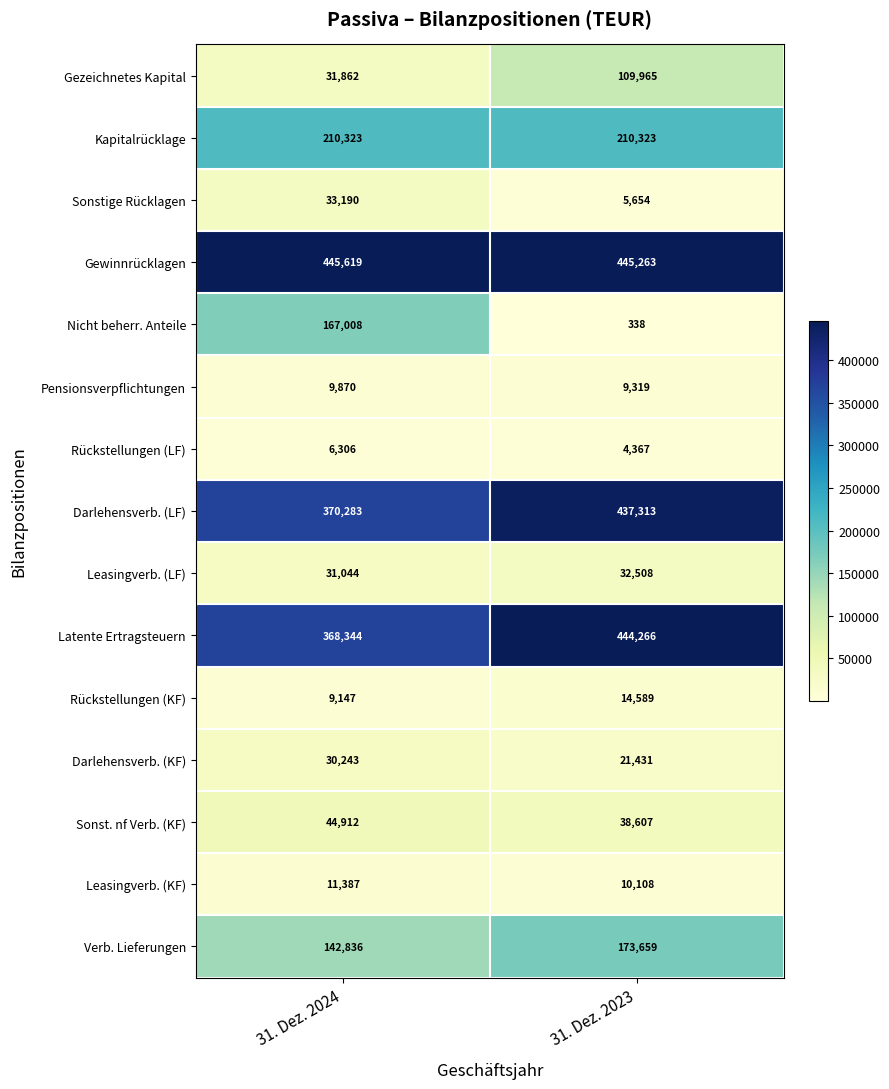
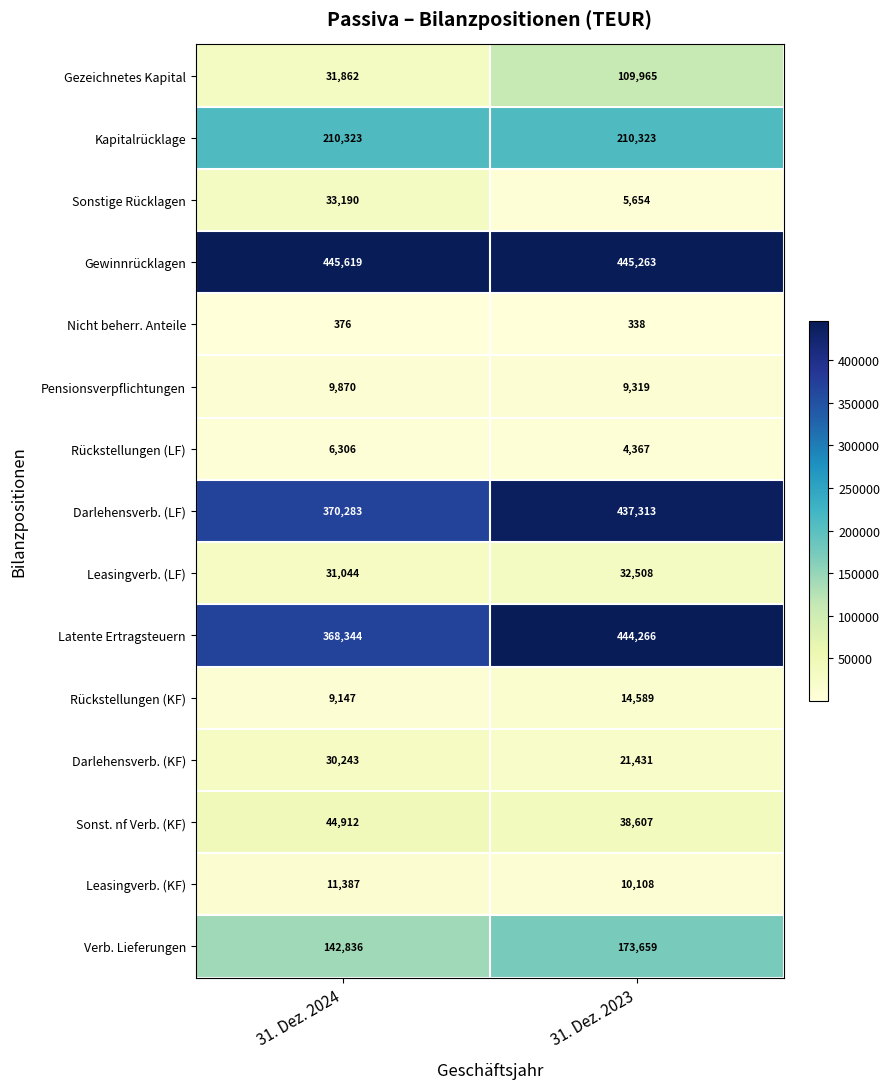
Nicht beherr. Anteile, 31. Dez. 2024: 167,008 -> 376
